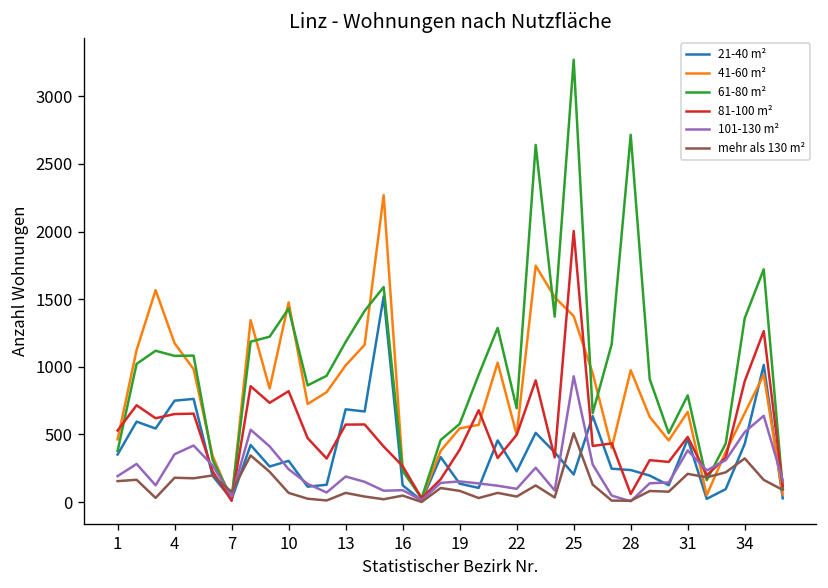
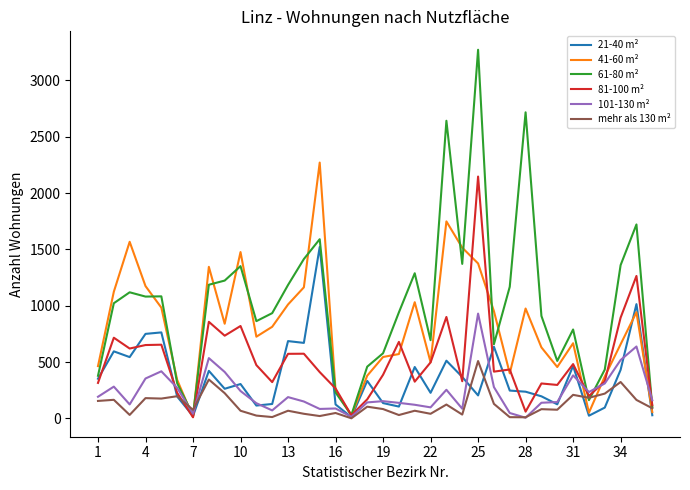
81-100 m², 1: 530 -> 320
61-80 m², 10: 1430 -> 1350
81-100 m², 25: 2000 -> 2150
